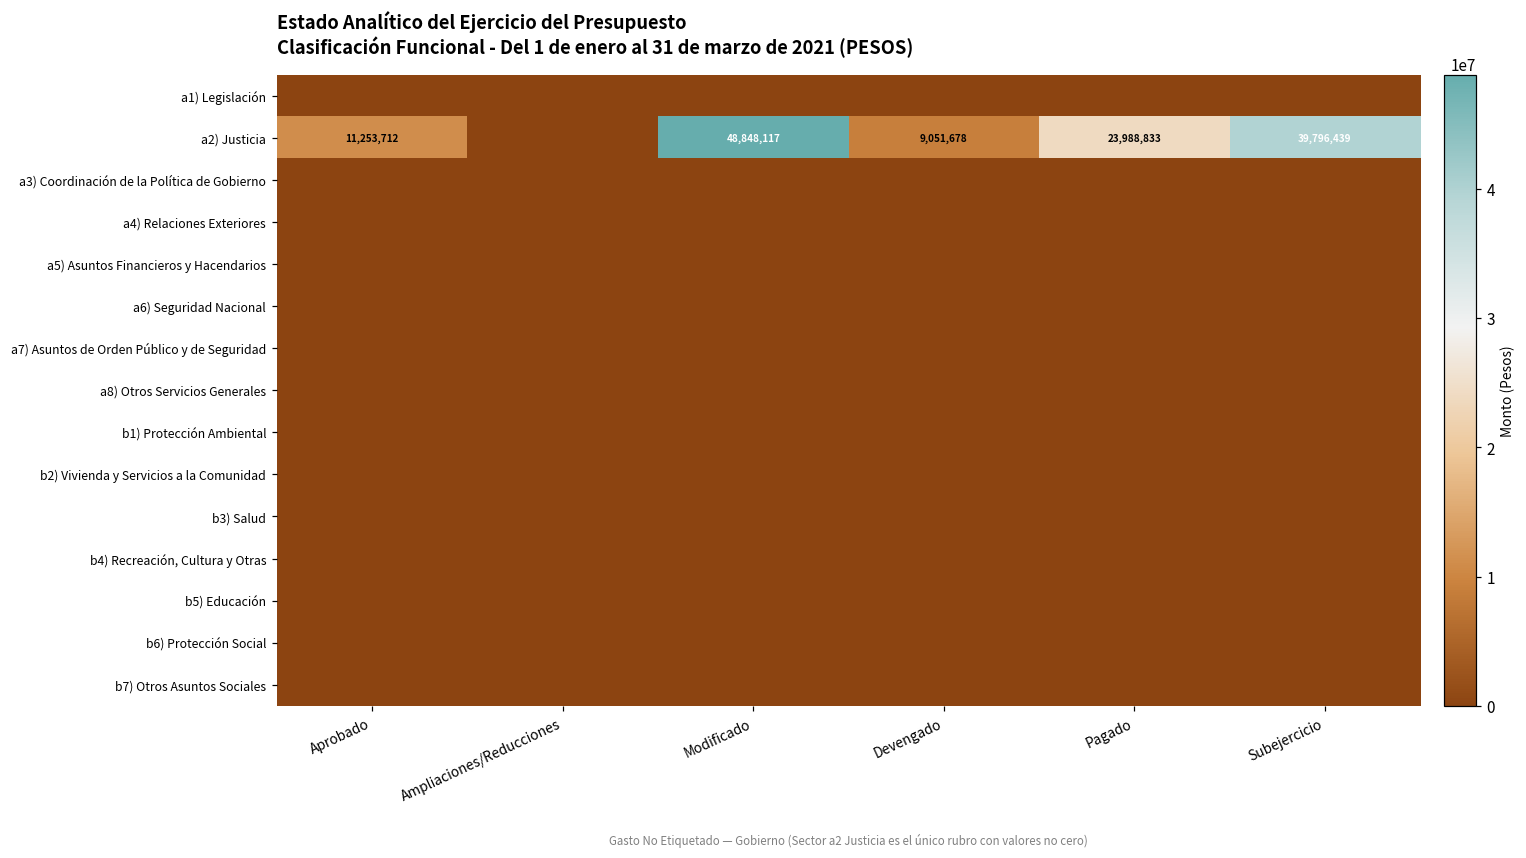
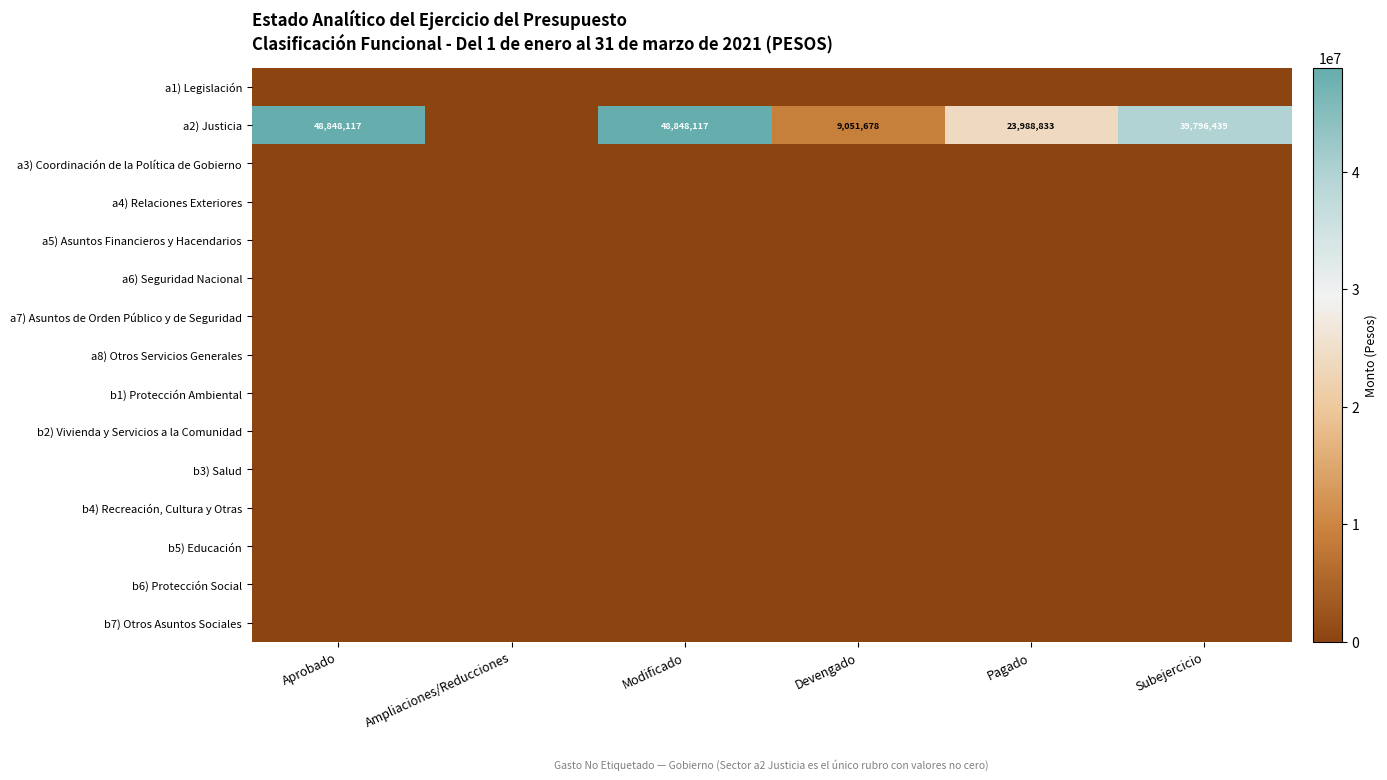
a2) Justicia, Aprobado: 11,253,712 -> 48,848,117
